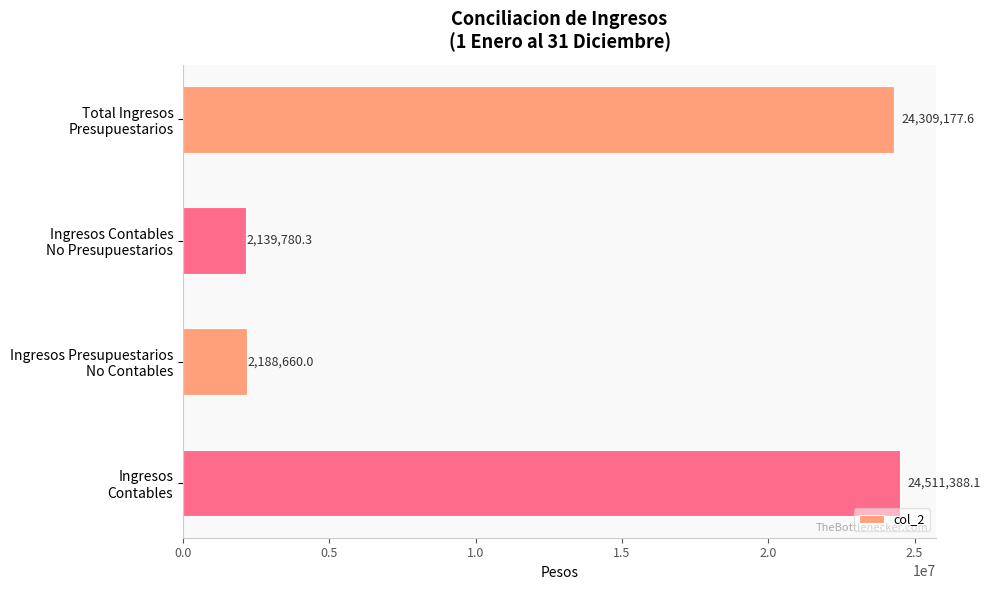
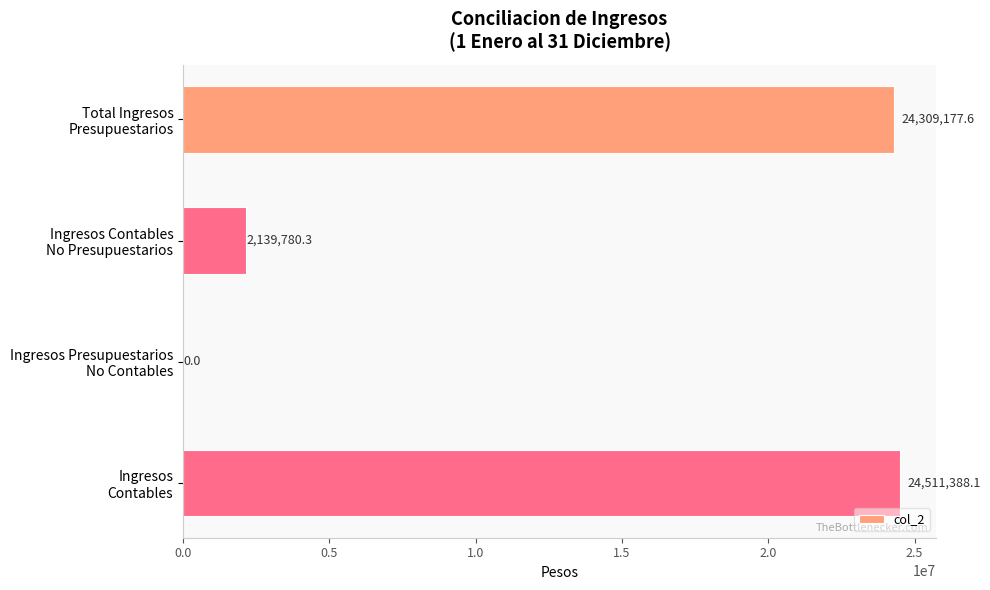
Ingresos Presupuestarios No Contables: 2,188,660.0 -> 0.0
